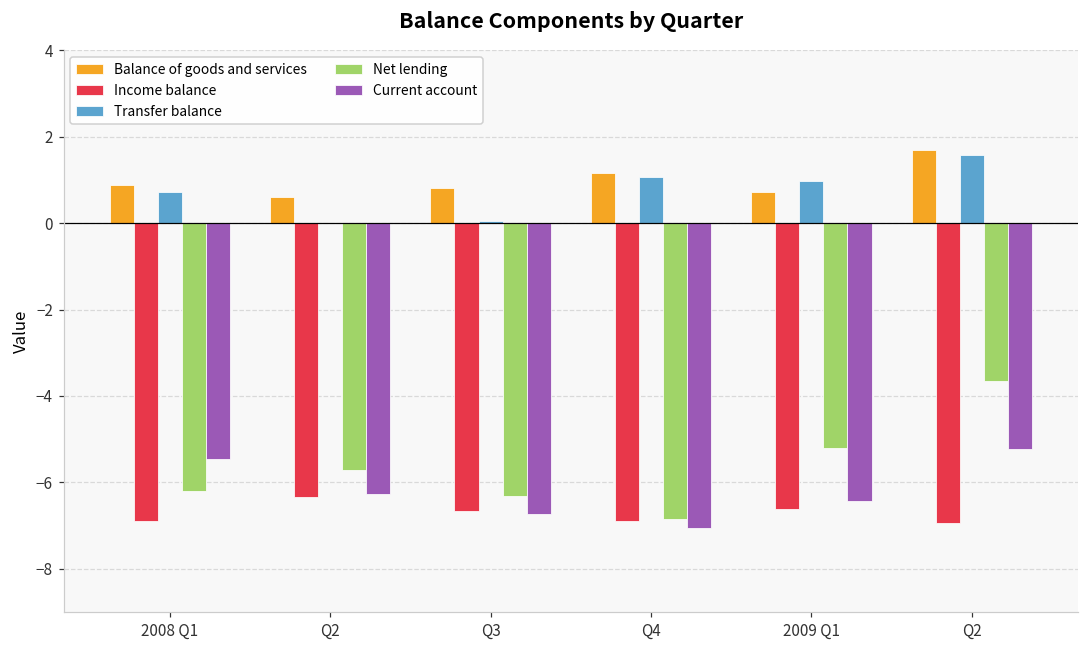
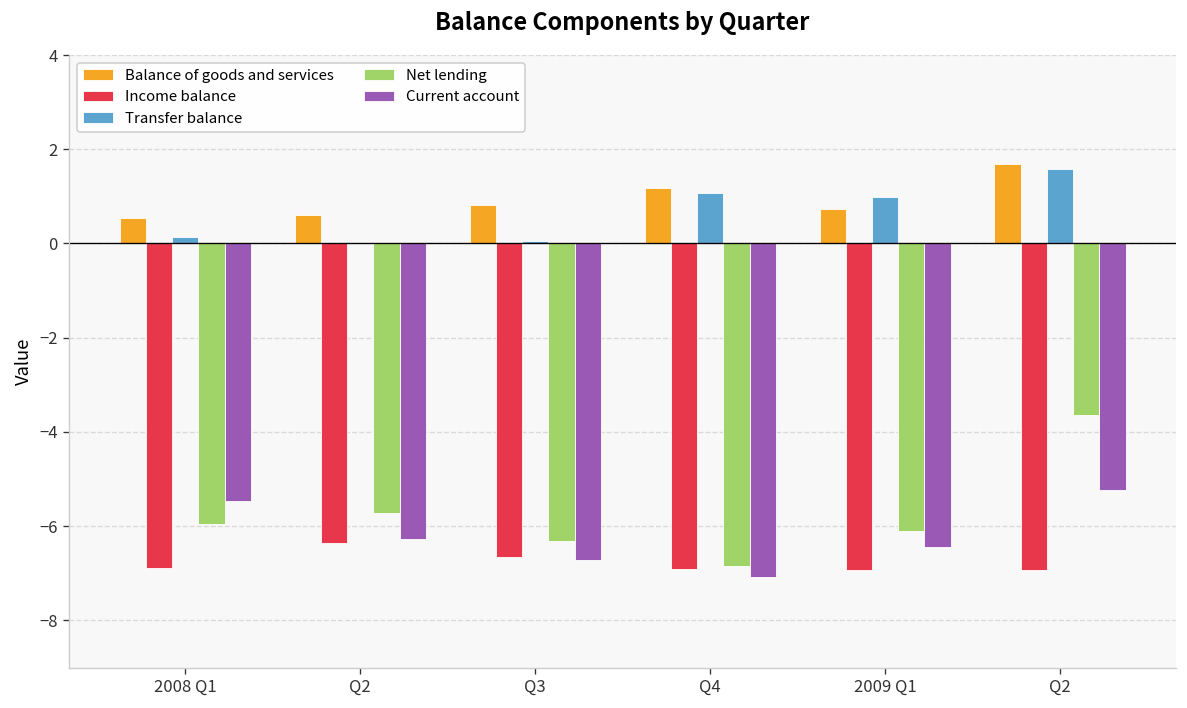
Balance of goods and services, 2008 Q1: 0.9 -> 0.5
Transfer balance, 2008 Q1: 0.7 -> 0.1
Net lending, 2008 Q1: -6.2 -> -6.0
Income balance, 2009 Q1: -6.6 -> -6.9
Net lending, 2009 Q1: -5.2 -> -6.1
